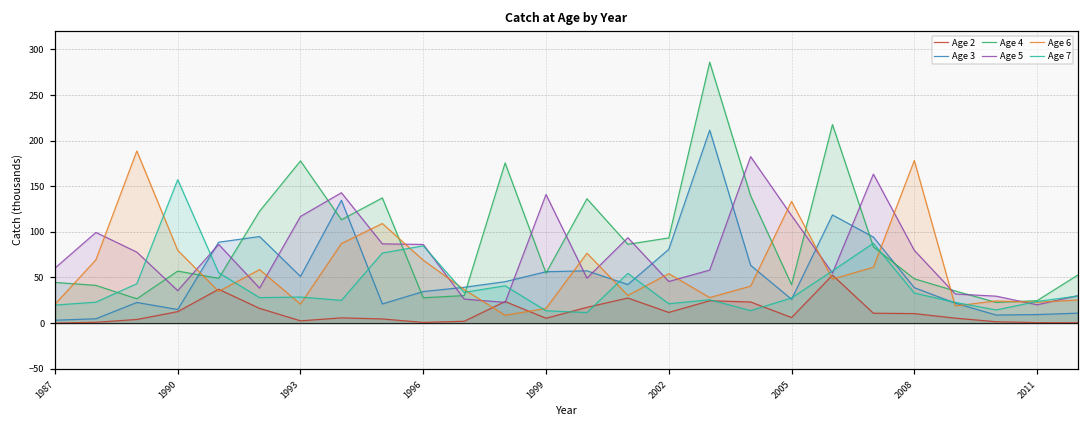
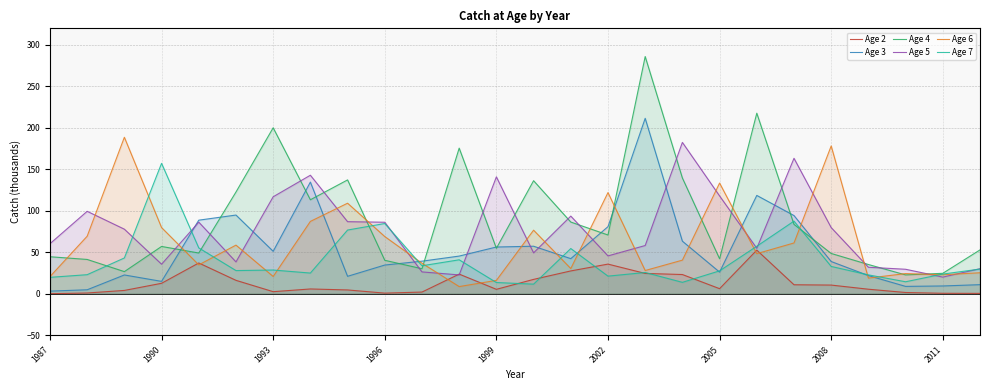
Age 4, 1993: 180 -> 200
Age 4, 1996: 30 -> 40
Age 2, 2002: 10 -> 40
Age 4, 2002: 90 -> 70
Age 6, 2002: 50 -> 120
